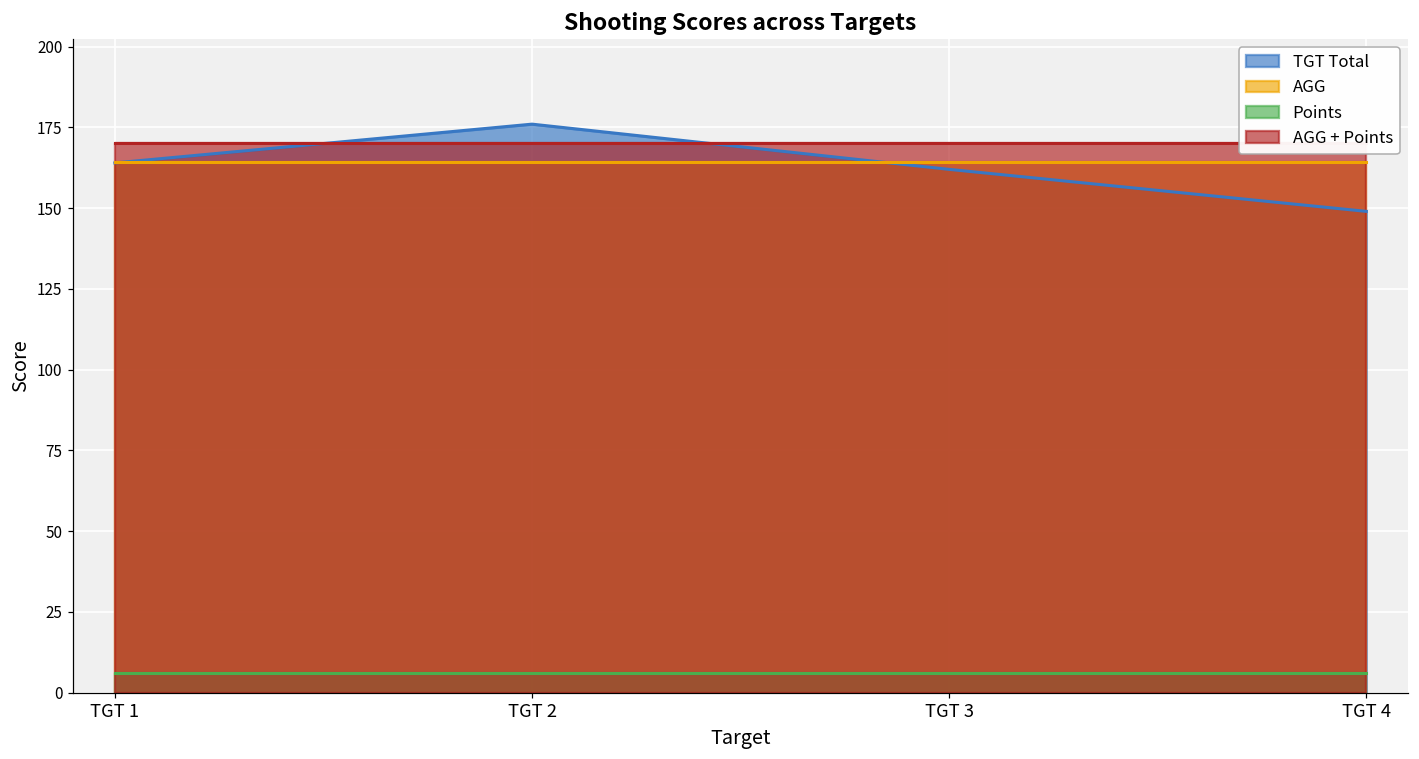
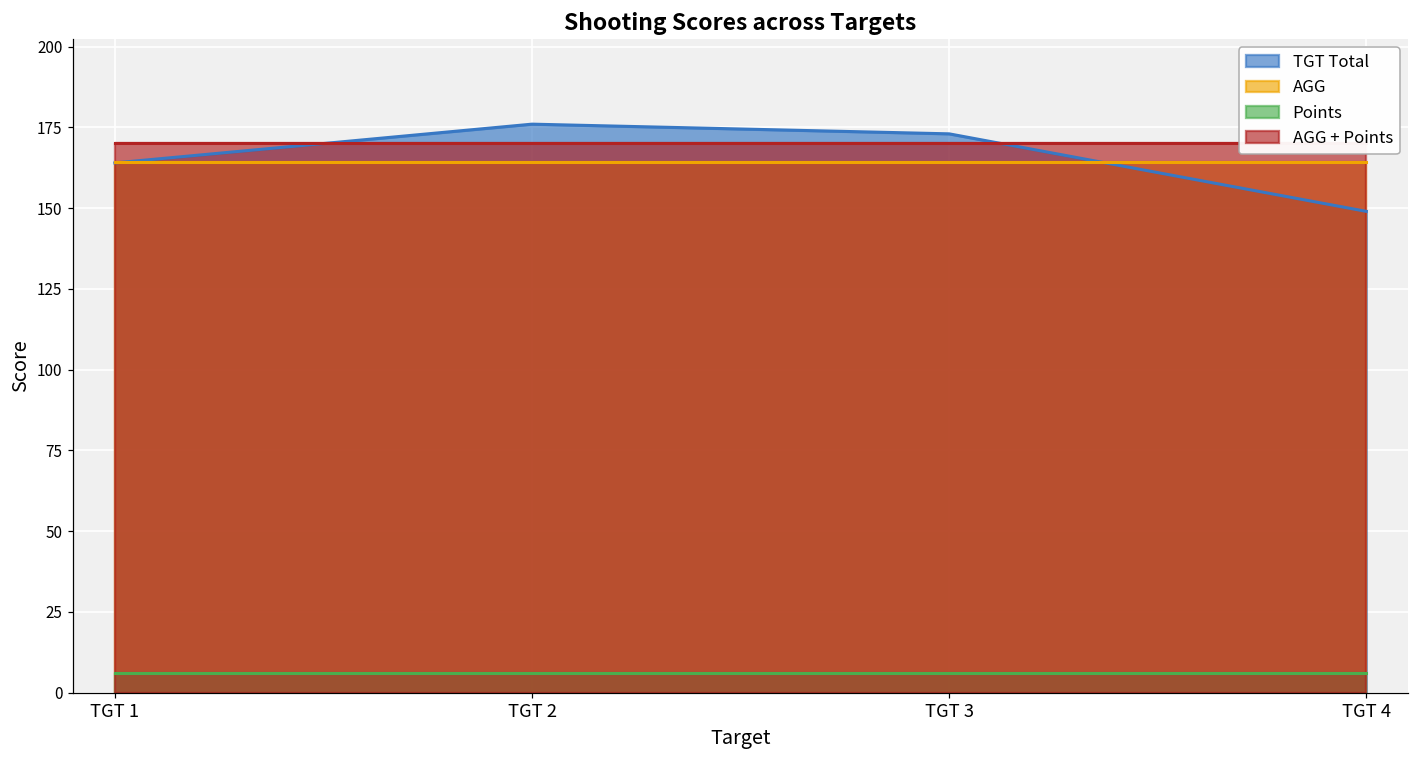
TGT Total, TGT 3: 162 -> 173
